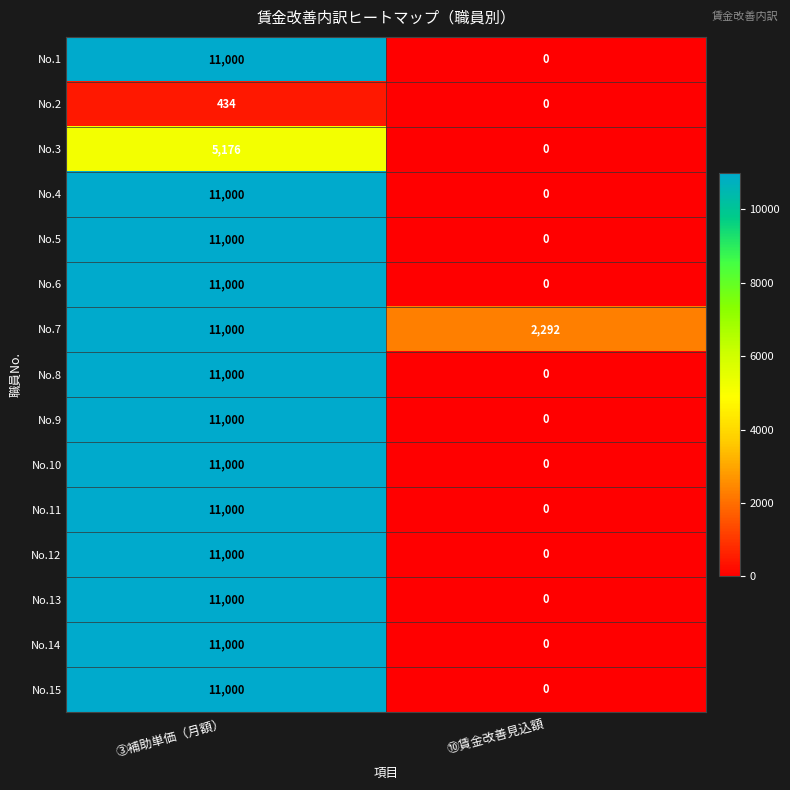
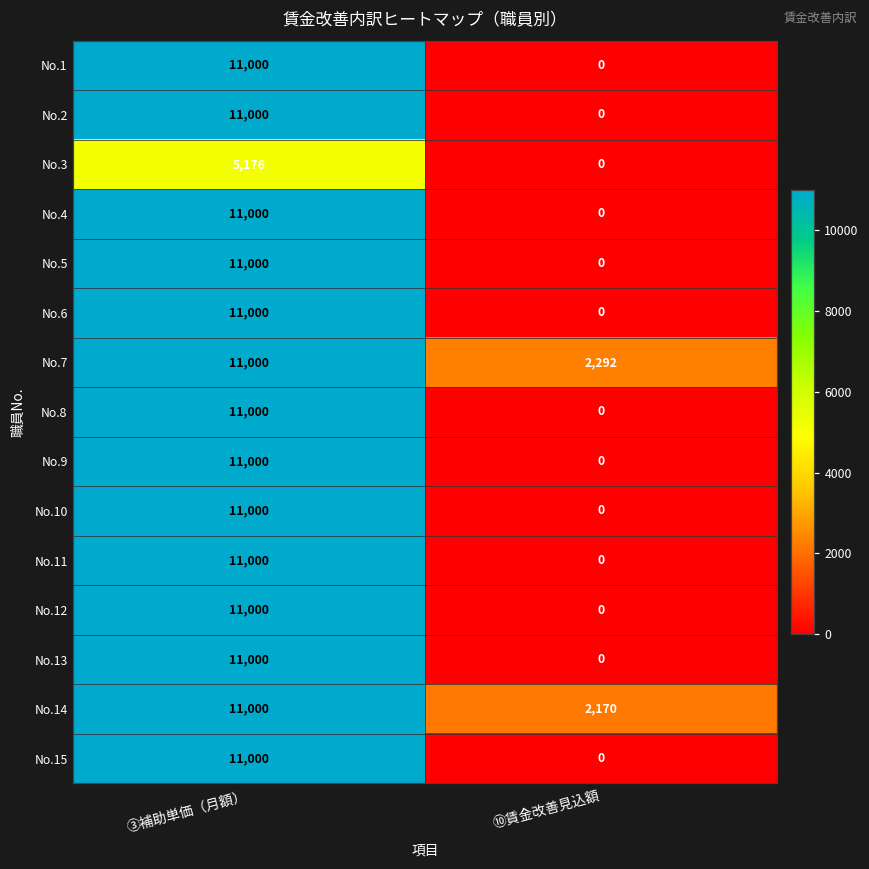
No.2, ③補助単価（月額）: 434 -> 11,000
No.14, ⑩賃金改善見込額: 0 -> 2,170
